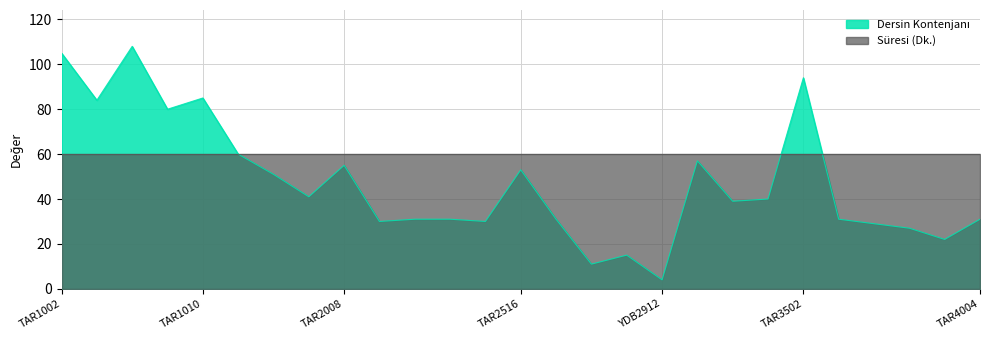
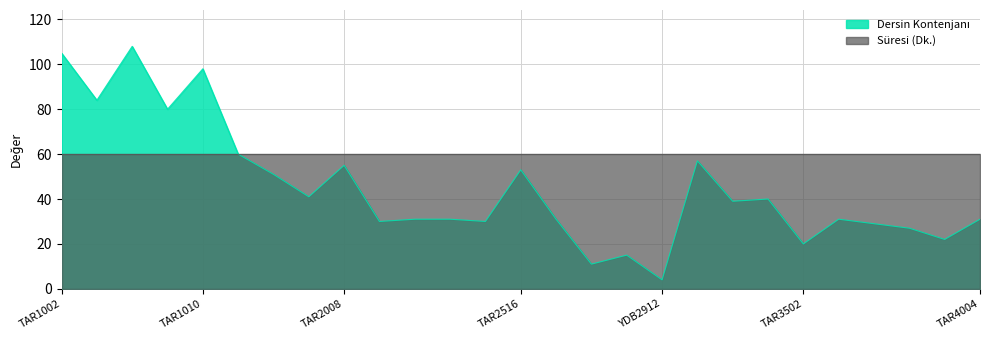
Dersin Kontenjanı, TAR1010: 85 -> 98
Dersin Kontenjanı, TAR3502: 94 -> 20
